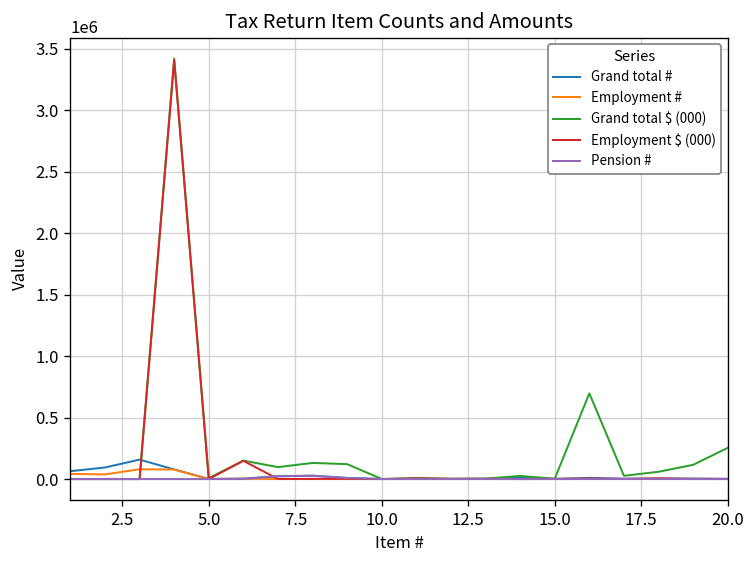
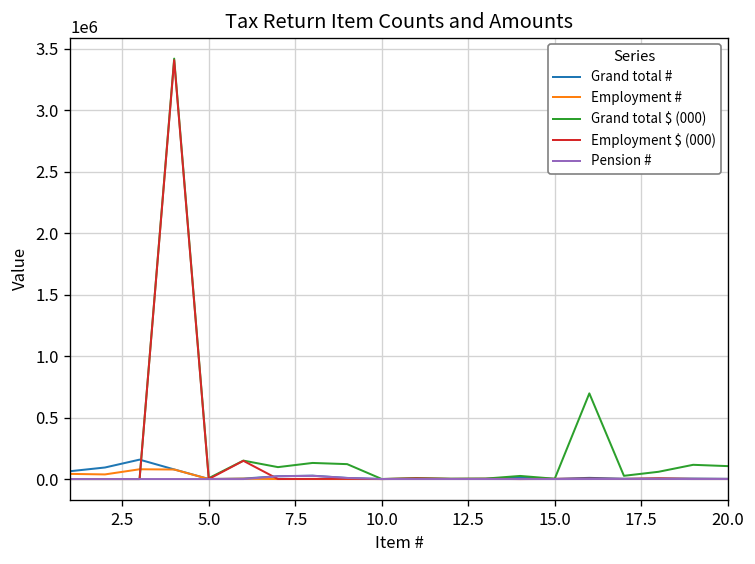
Grand total $ (000), 20.0: 250000 -> 110000
